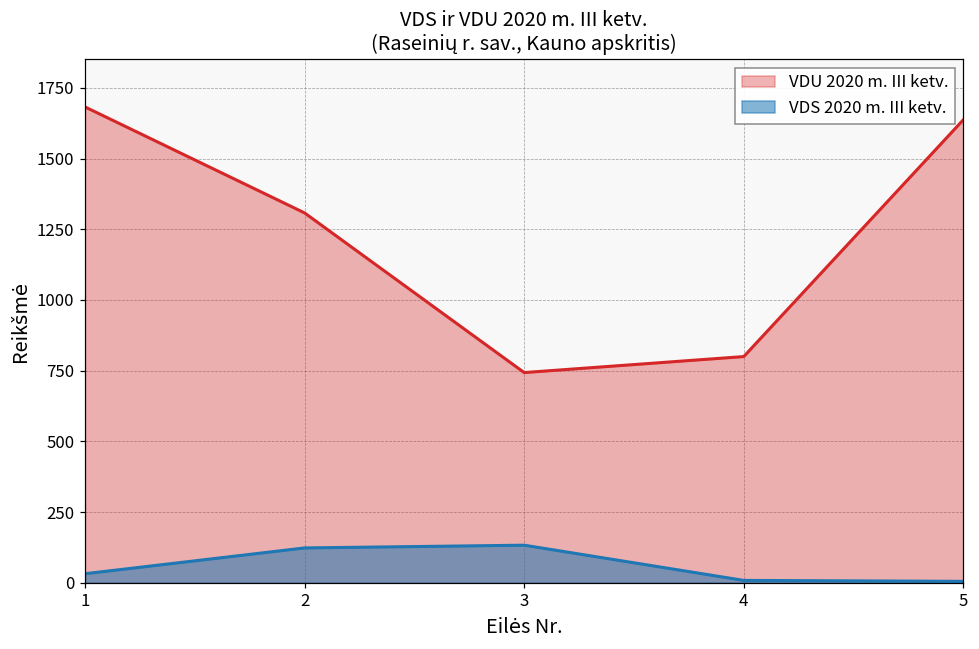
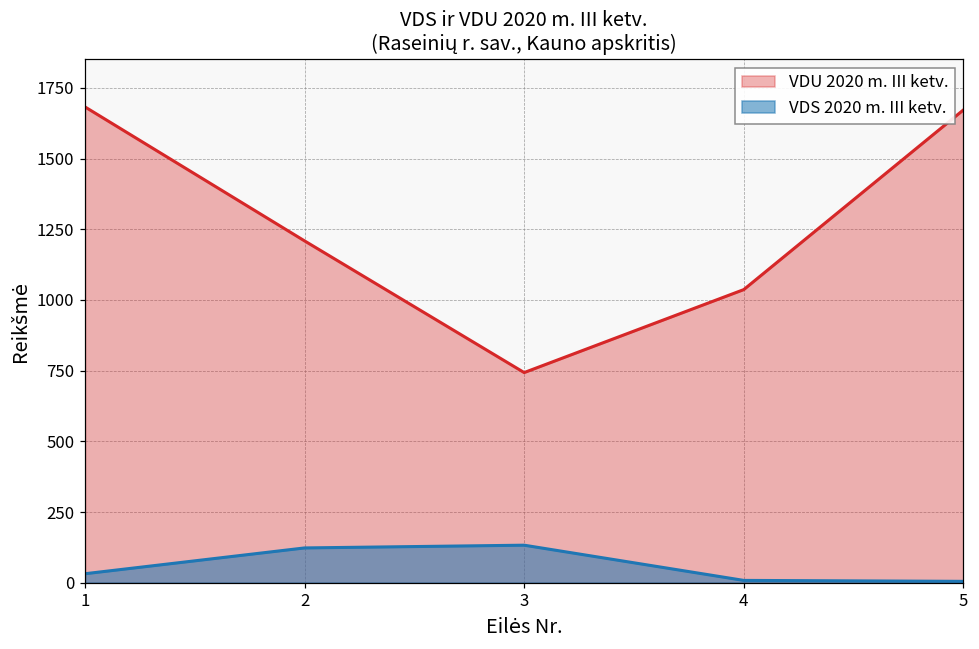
VDU 2020 m. III ketv., 2: 1310 -> 1210
VDU 2020 m. III ketv., 4: 800 -> 1040
VDU 2020 m. III ketv., 5: 1640 -> 1670
